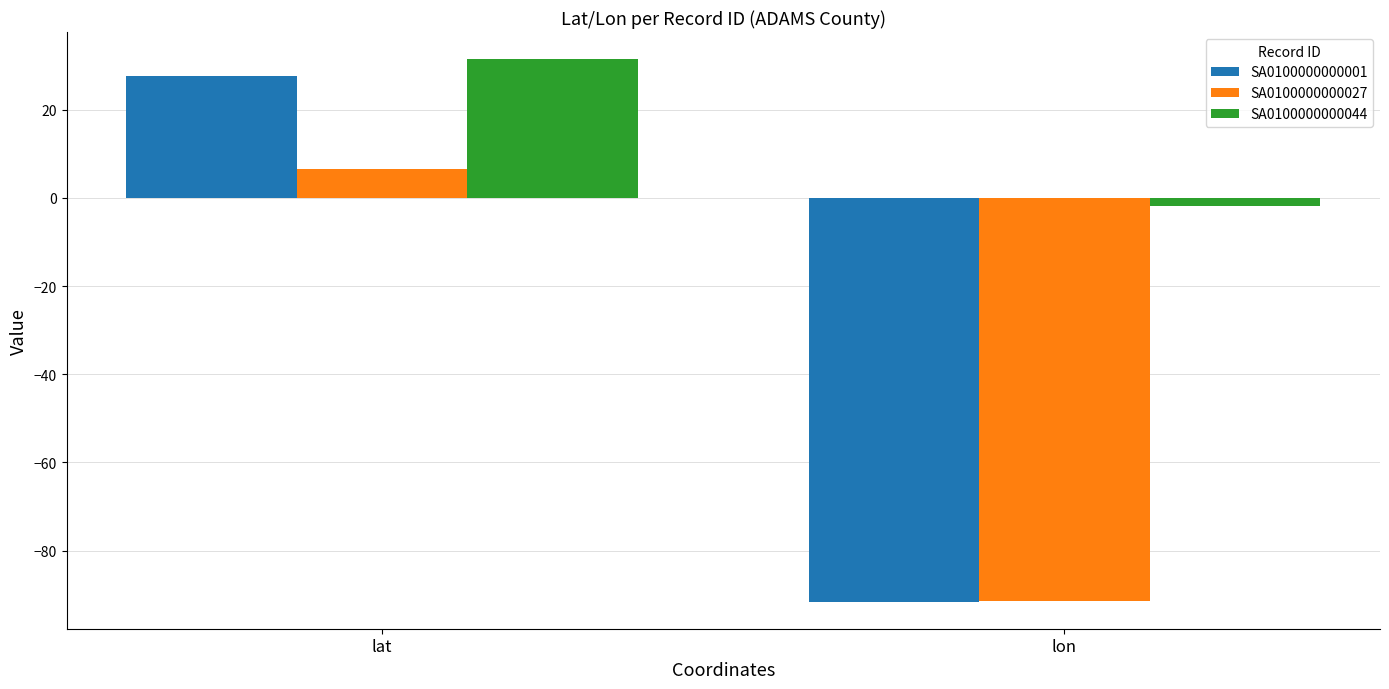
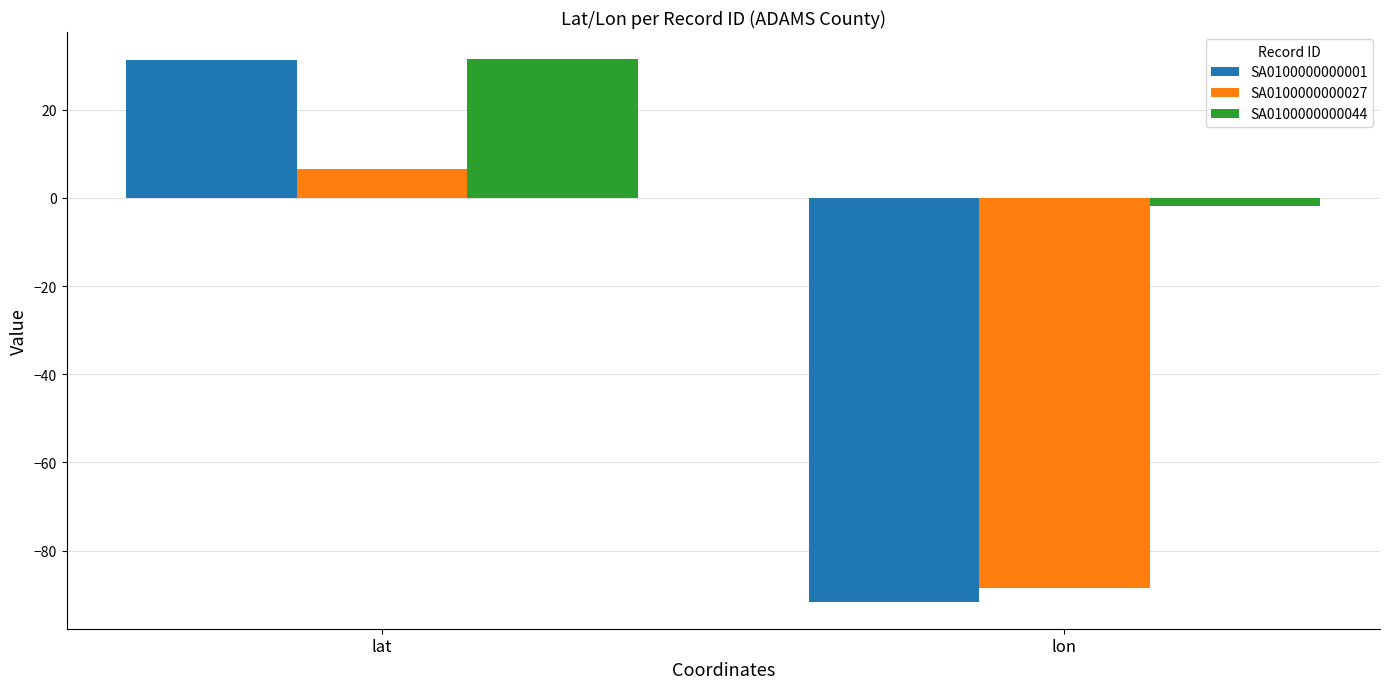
SA0100000000001, lat: 28 -> 31
SA0100000000027, lon: -91 -> -88
